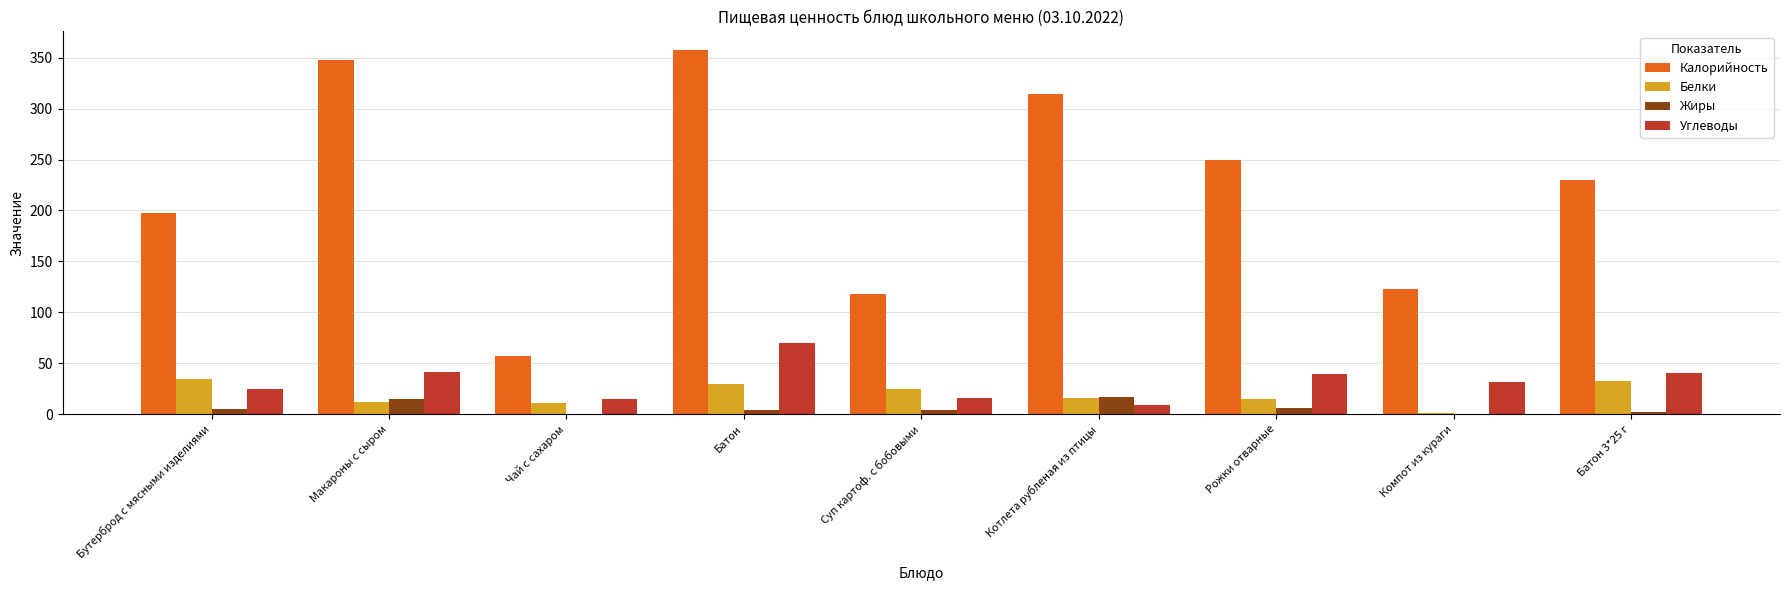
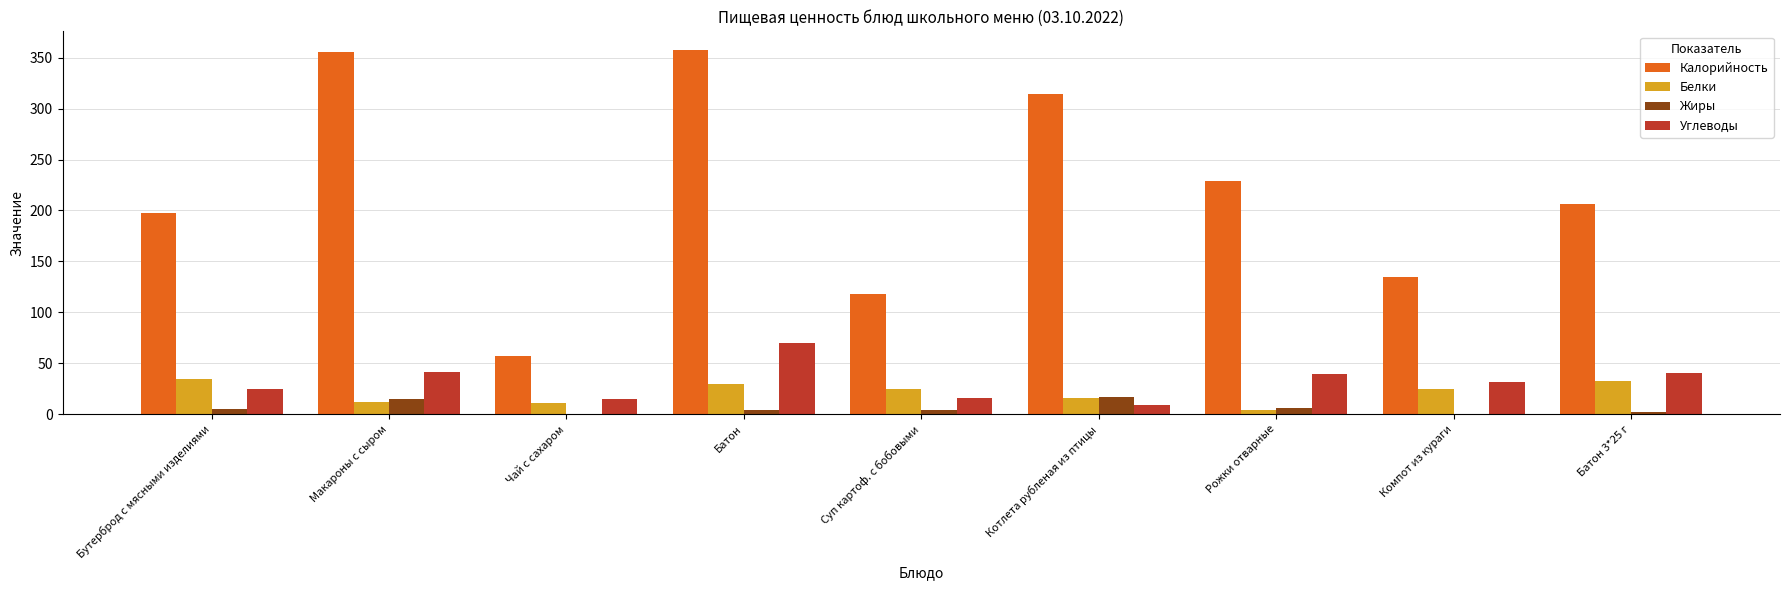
Калорийность, Макароны с сыром: 348 -> 356
Калорийность, Рожки отварные: 250 -> 229
Белки, Рожки отварные: 15 -> 4
Калорийность, Компот из кураги: 123 -> 135
Белки, Компот из кураги: 1 -> 25
Калорийность, Батон 3*25 г: 230 -> 206
